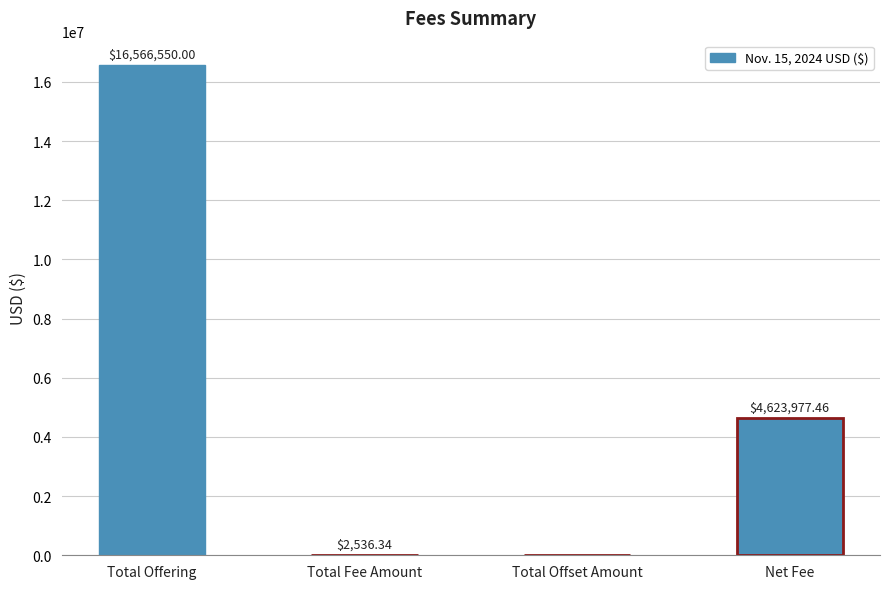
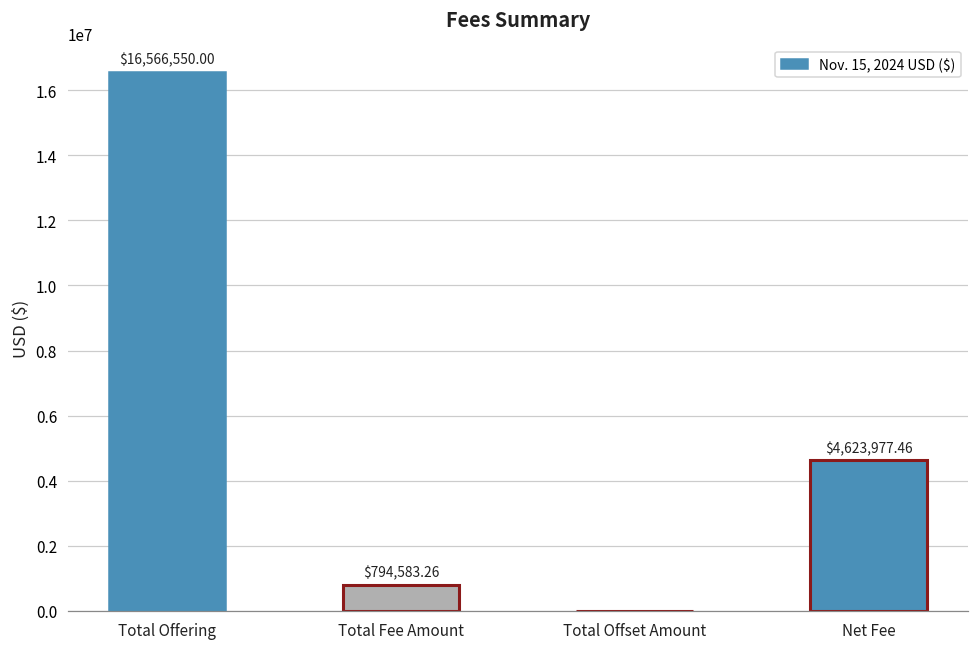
Total Fee Amount: $2,536.34 -> $794,583.26
